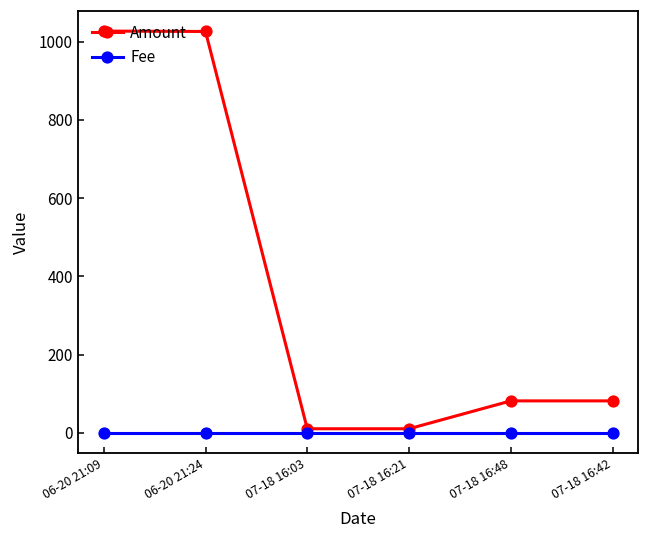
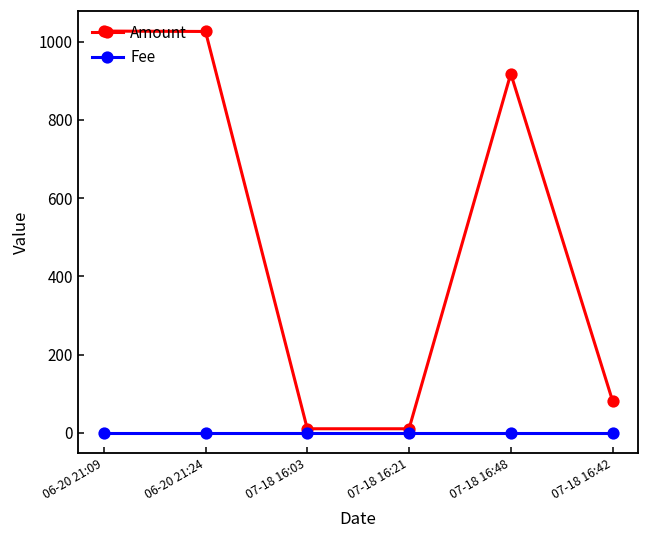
Amount, 07-18 16:48: 80 -> 920
